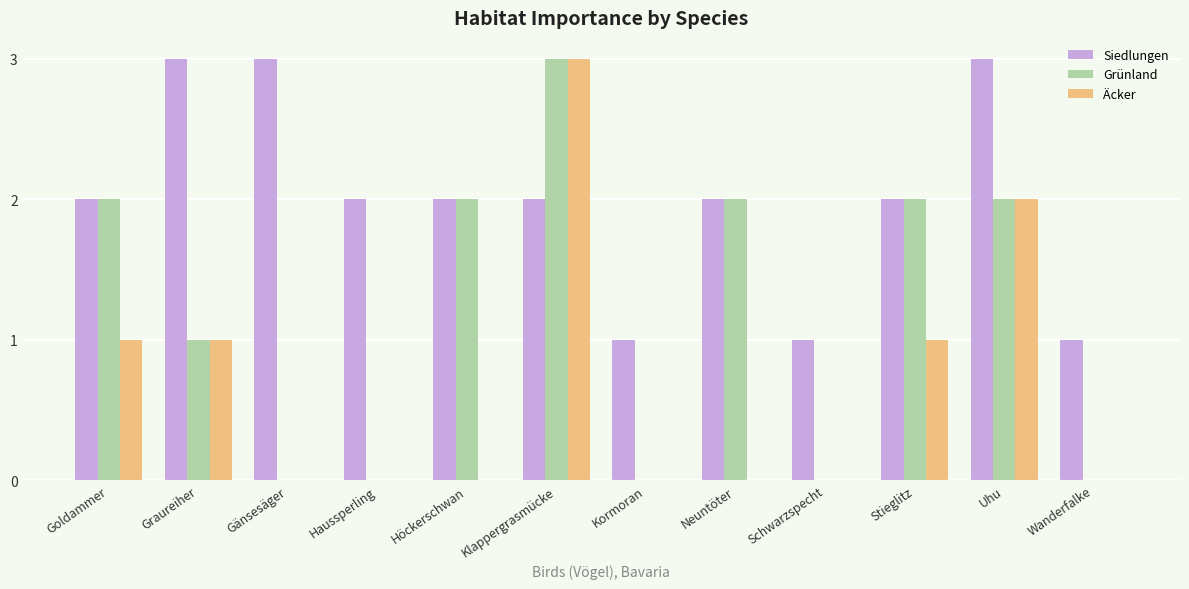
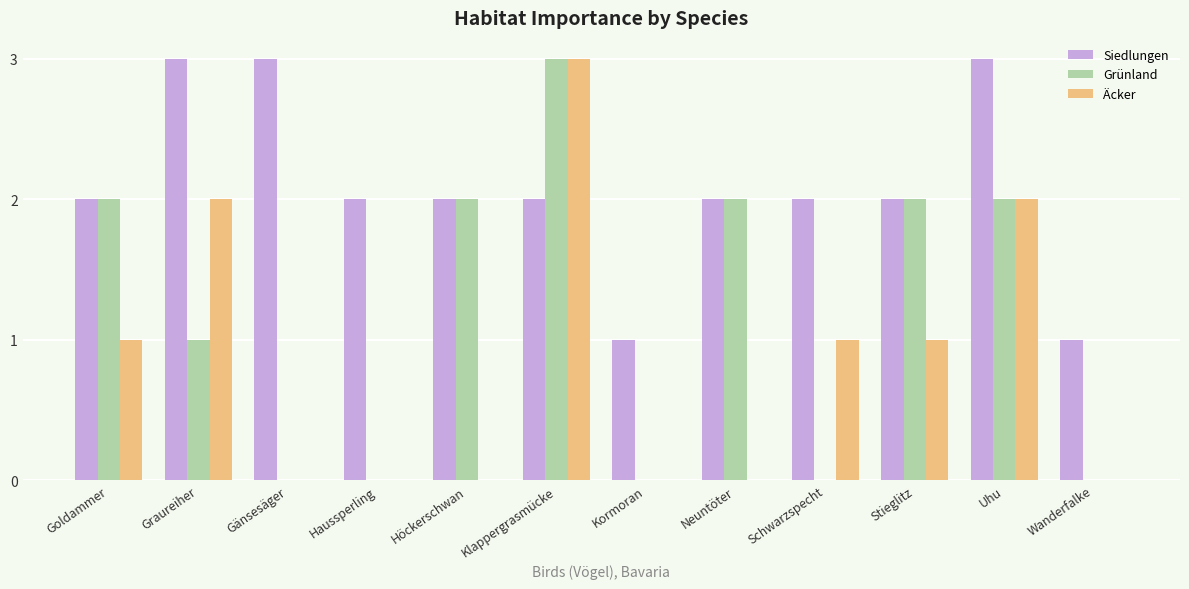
Äcker, Graureiher: 1 -> 2
Siedlungen, Schwarzspecht: 1 -> 2
Äcker, Schwarzspecht: 0 -> 1
